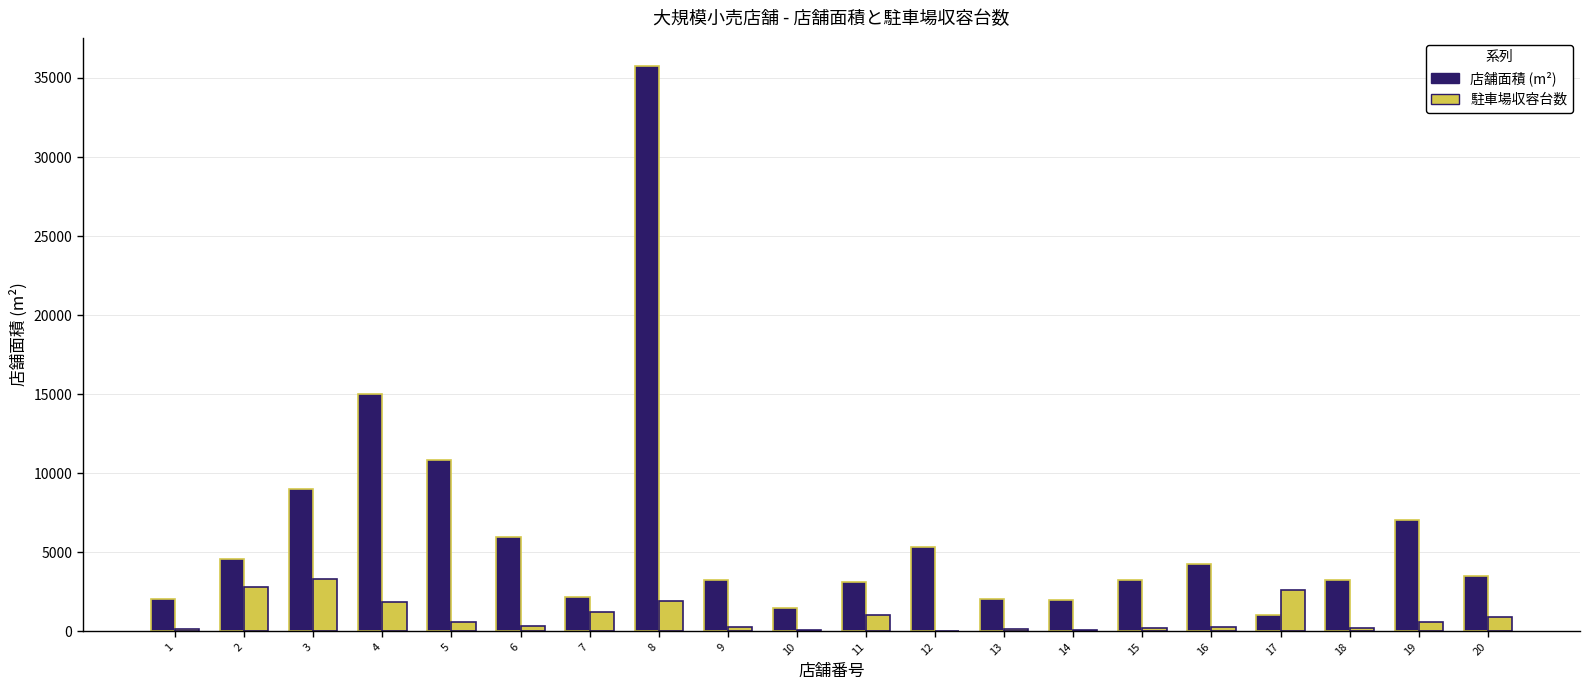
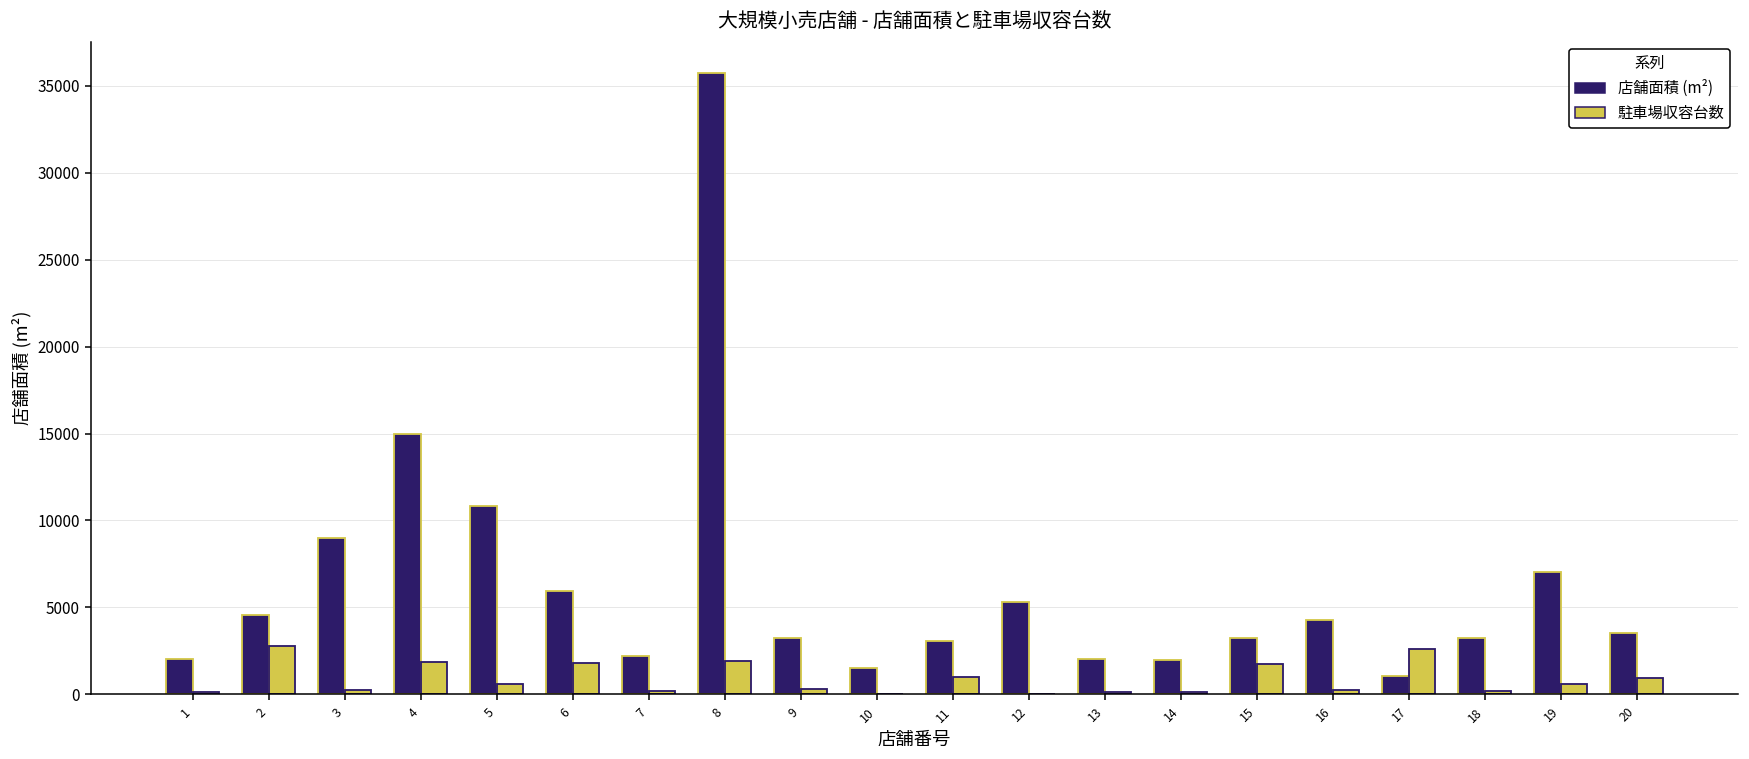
駐車場収容台数, 3: 3300 -> 200
駐車場収容台数, 6: 400 -> 1800
駐車場収容台数, 7: 1200 -> 200
駐車場収容台数, 15: 200 -> 1700
